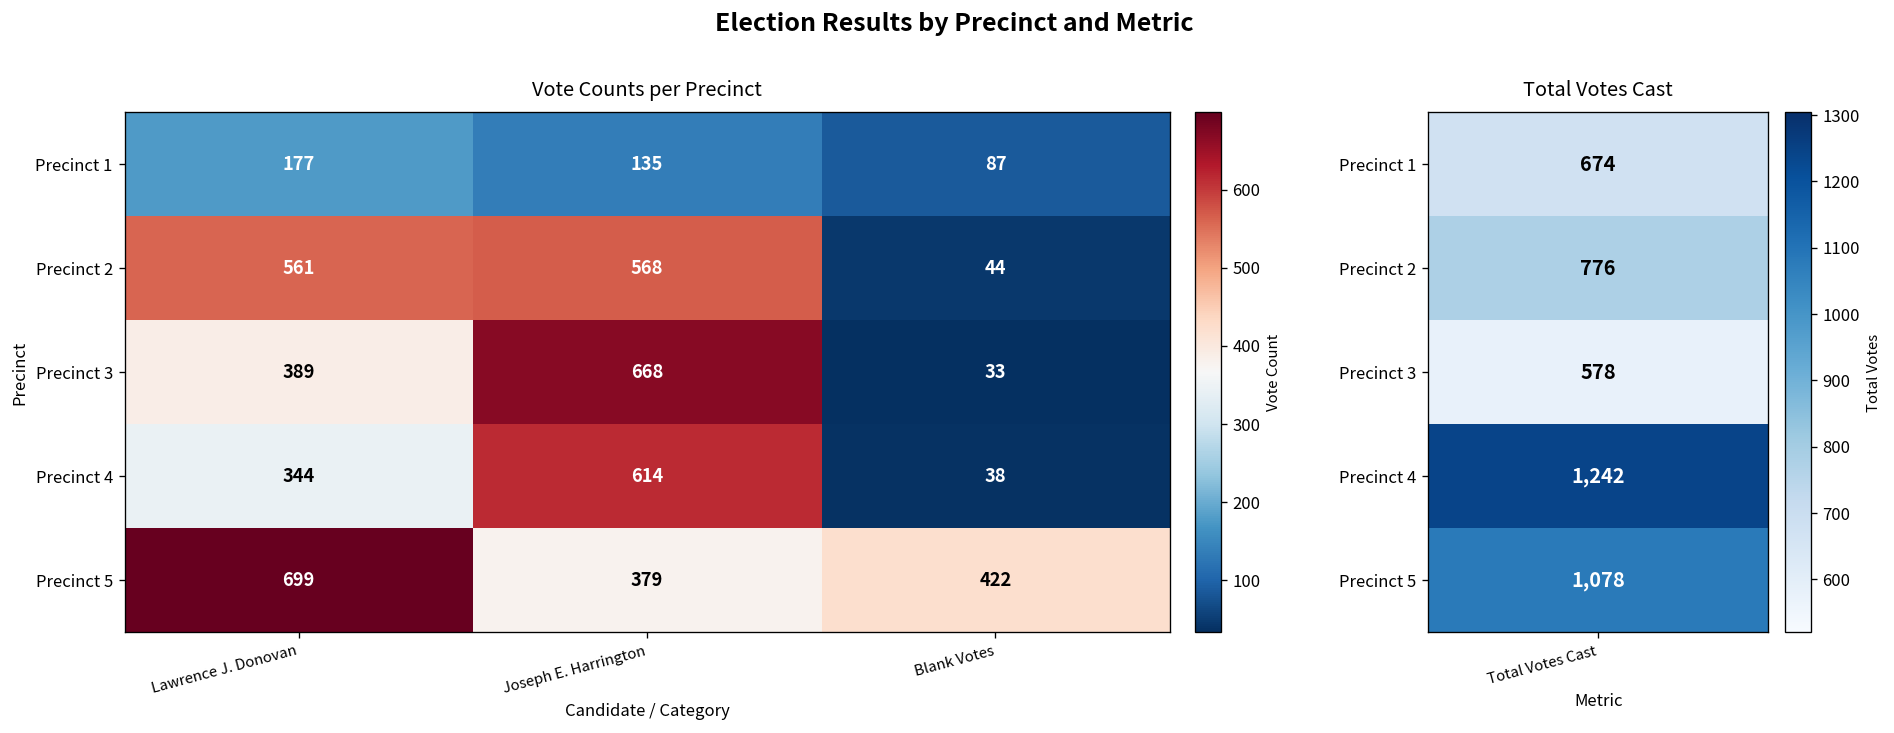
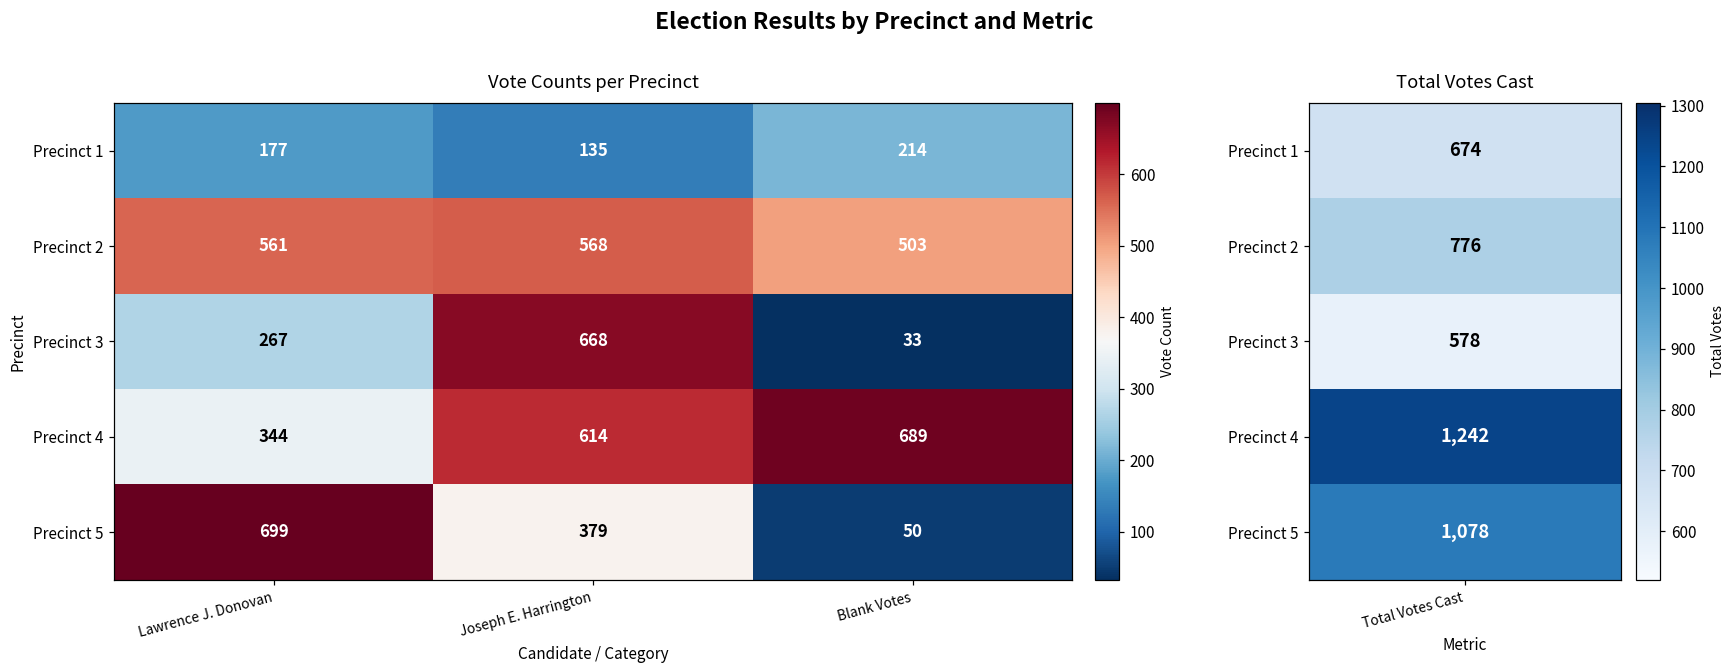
Vote Counts per Precinct, Precinct 1, Blank Votes: 87 -> 214
Vote Counts per Precinct, Precinct 2, Blank Votes: 44 -> 503
Vote Counts per Precinct, Precinct 3, Lawrence J. Donovan: 389 -> 267
Vote Counts per Precinct, Precinct 4, Blank Votes: 38 -> 689
Vote Counts per Precinct, Precinct 5, Blank Votes: 422 -> 50
